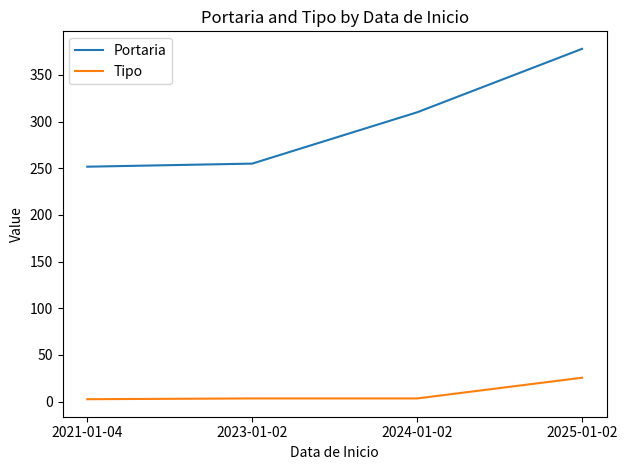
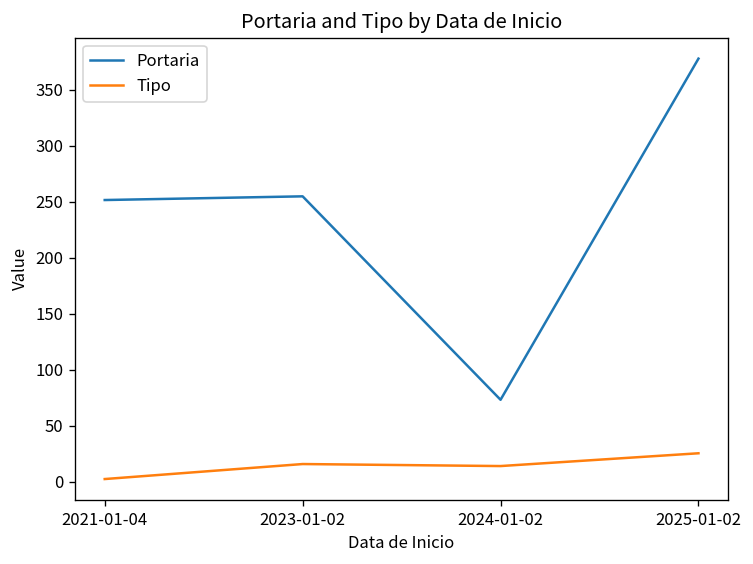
Tipo, 2023-01-02: 0 -> 20
Portaria, 2024-01-02: 310 -> 70
Tipo, 2024-01-02: 0 -> 10
